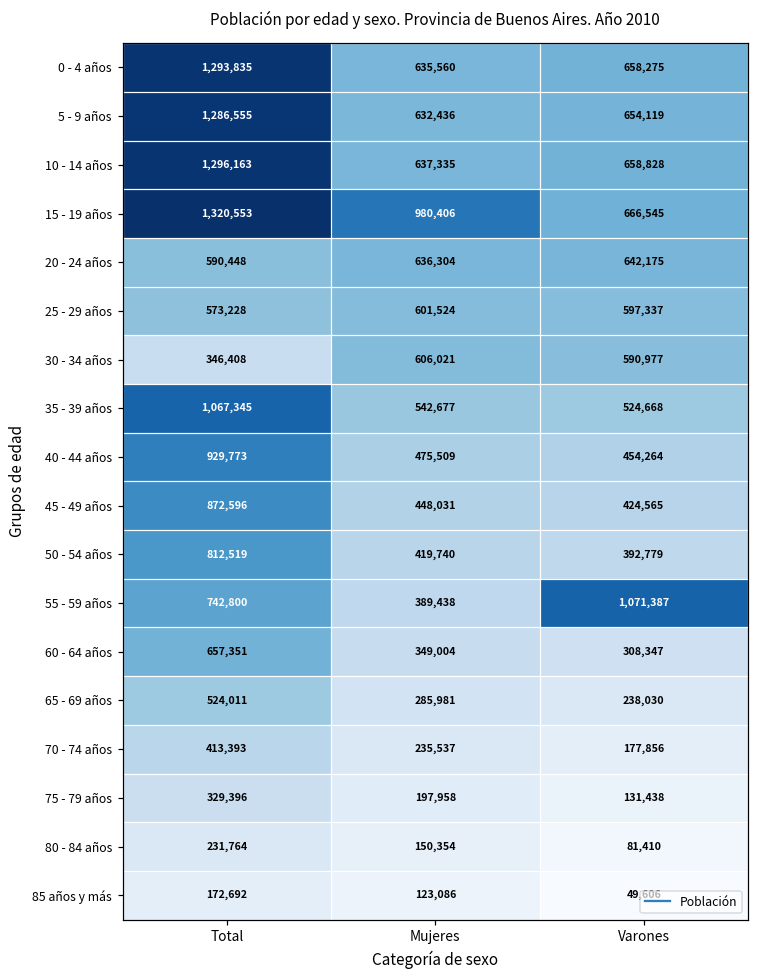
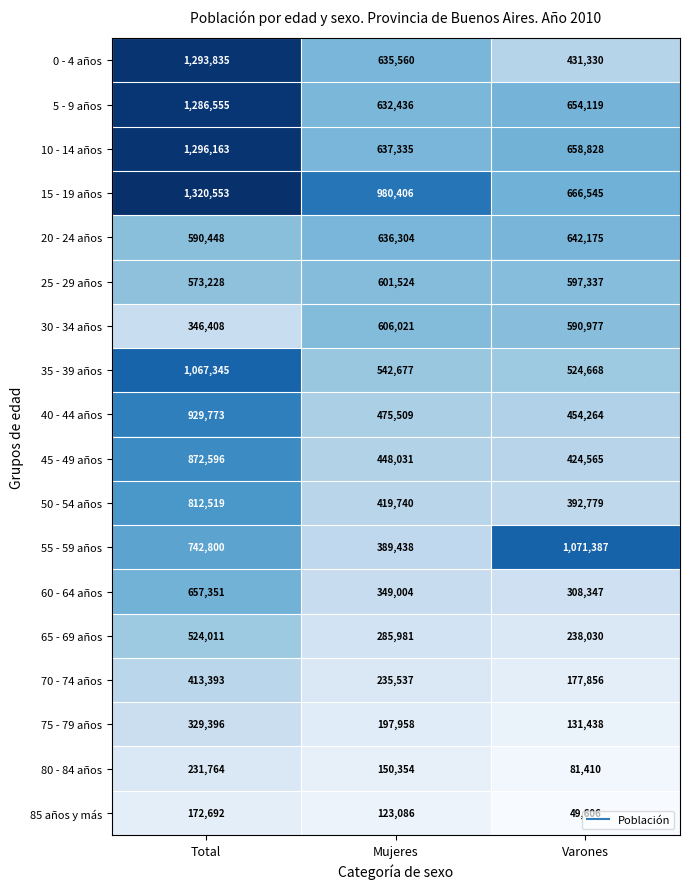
0 - 4 años, Varones: 658,275 -> 431,330
